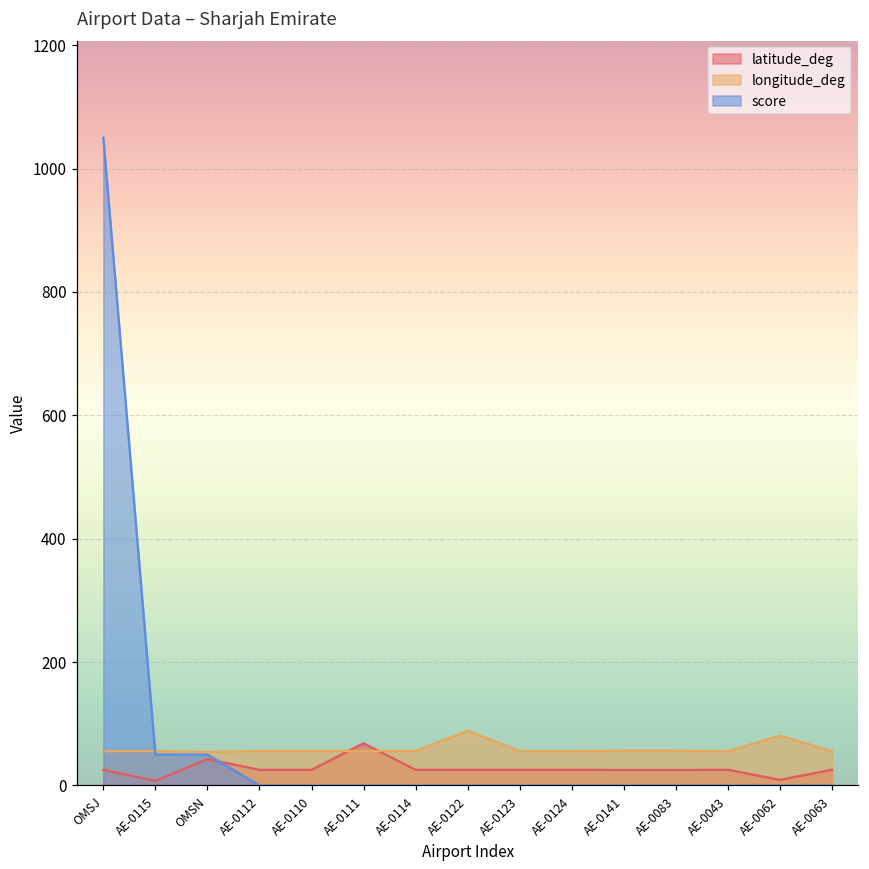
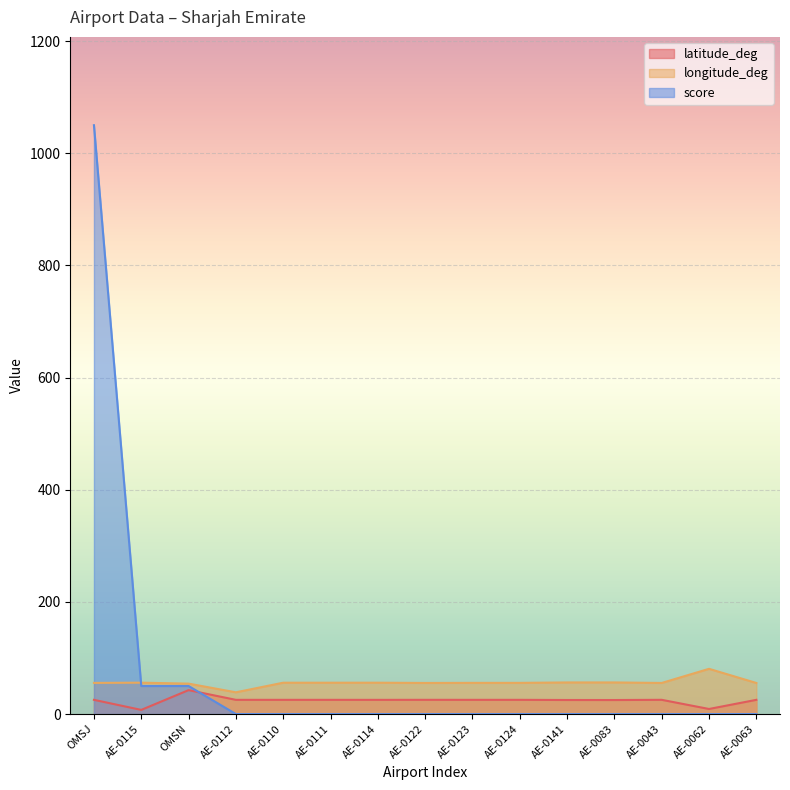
longitude_deg, AE-0112: 60 -> 40
latitude_deg, AE-0111: 70 -> 30
longitude_deg, AE-0122: 90 -> 60
